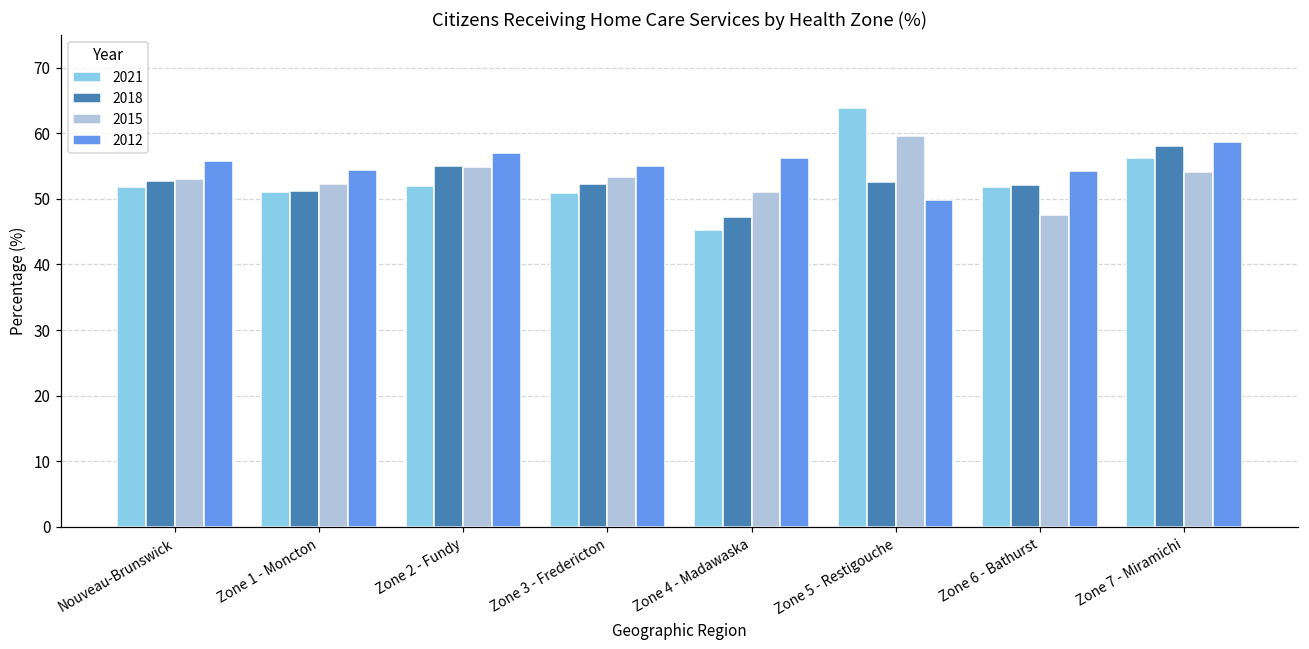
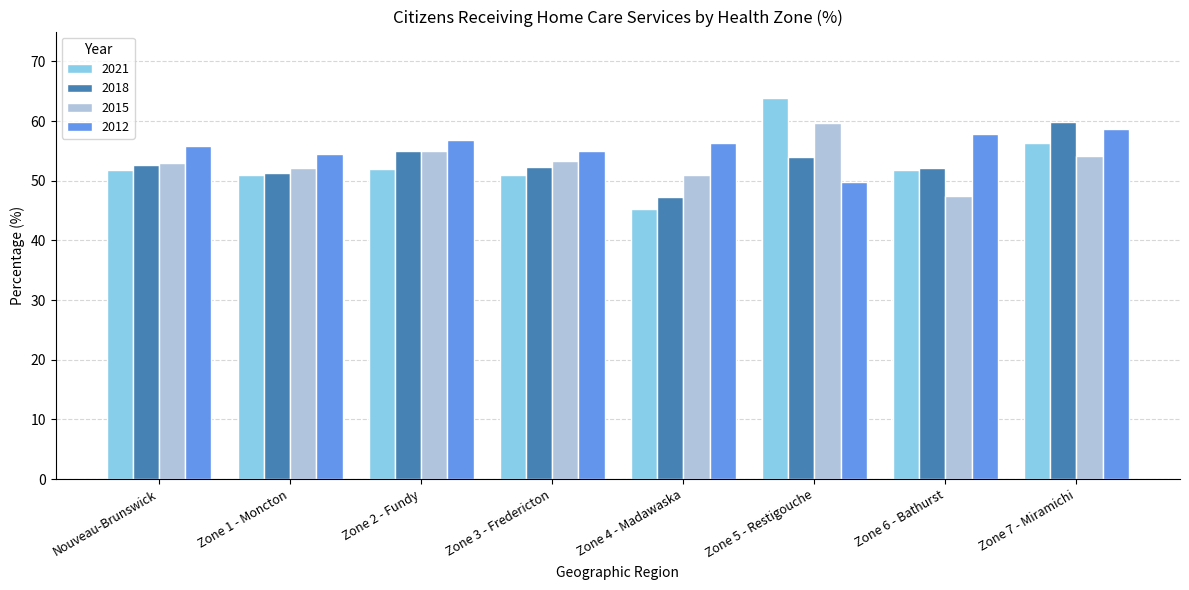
2018, Zone 5 - Restigouche: 53 -> 54
2012, Zone 6 - Bathurst: 54 -> 58
2018, Zone 7 - Miramichi: 58 -> 60
